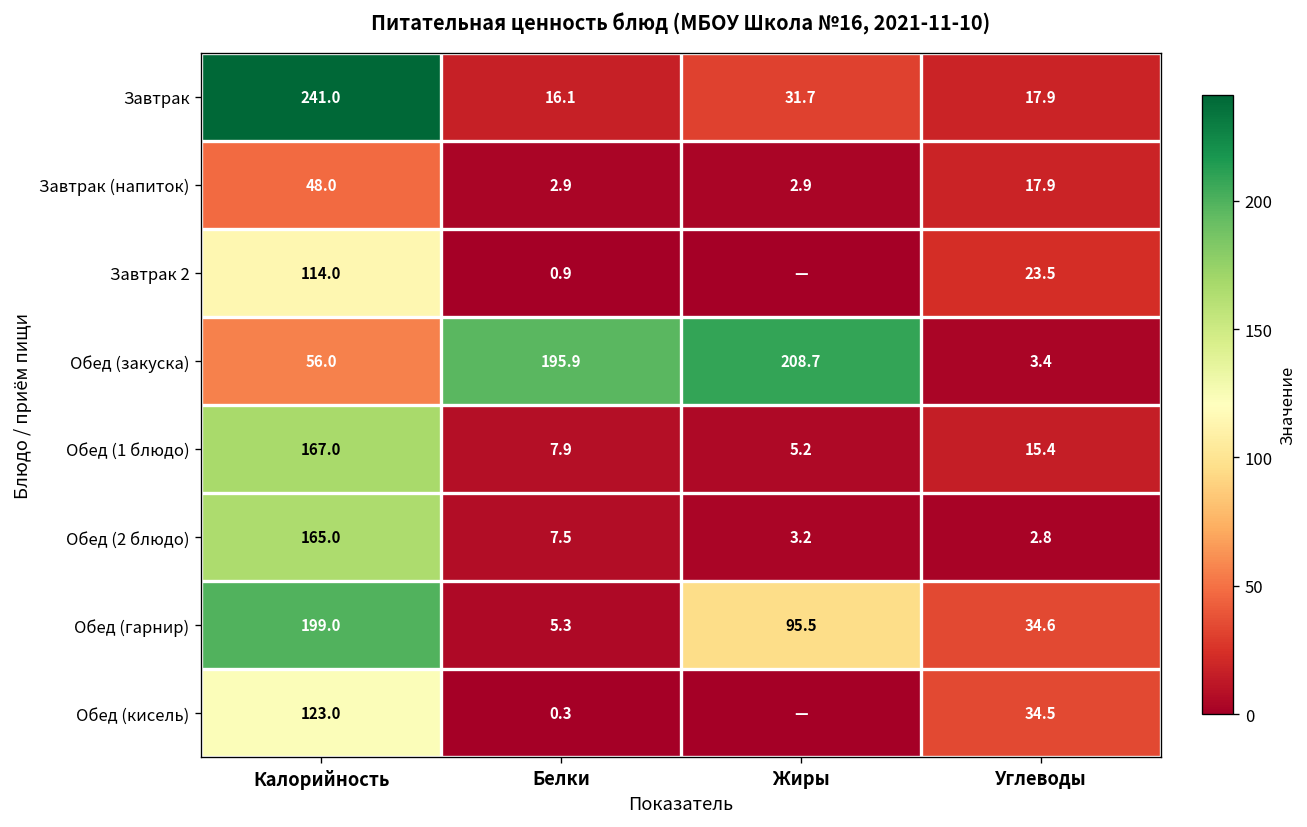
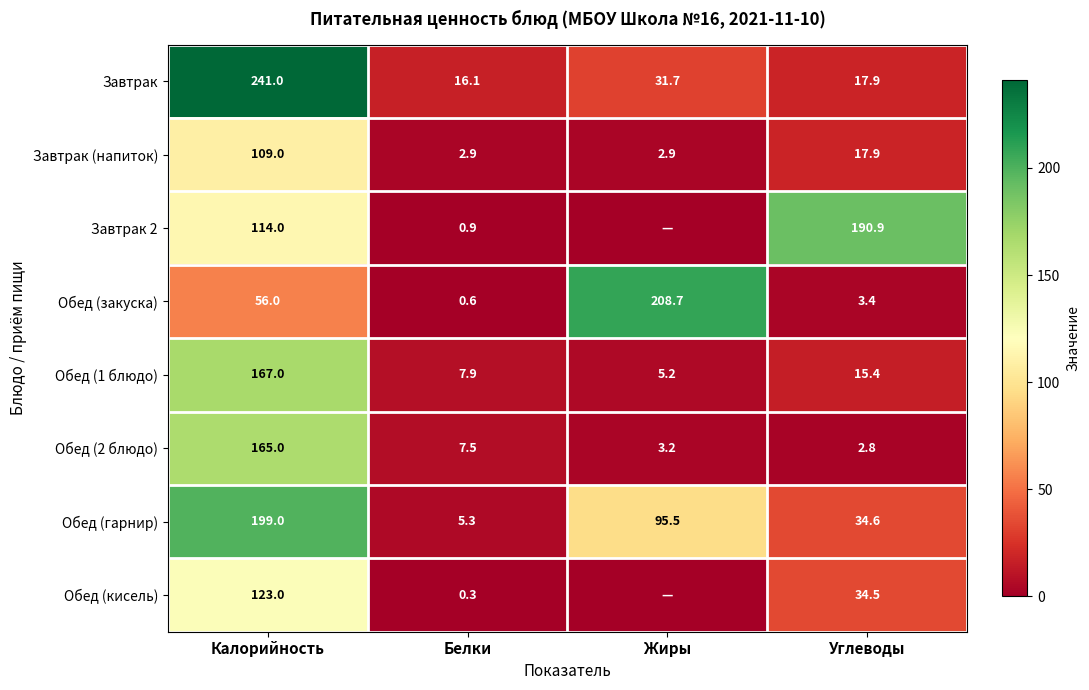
Завтрак (напиток), Калорийность: 48.0 -> 109.0
Завтрак 2, Углеводы: 23.5 -> 190.9
Обед (закуска), Белки: 195.9 -> 0.6
